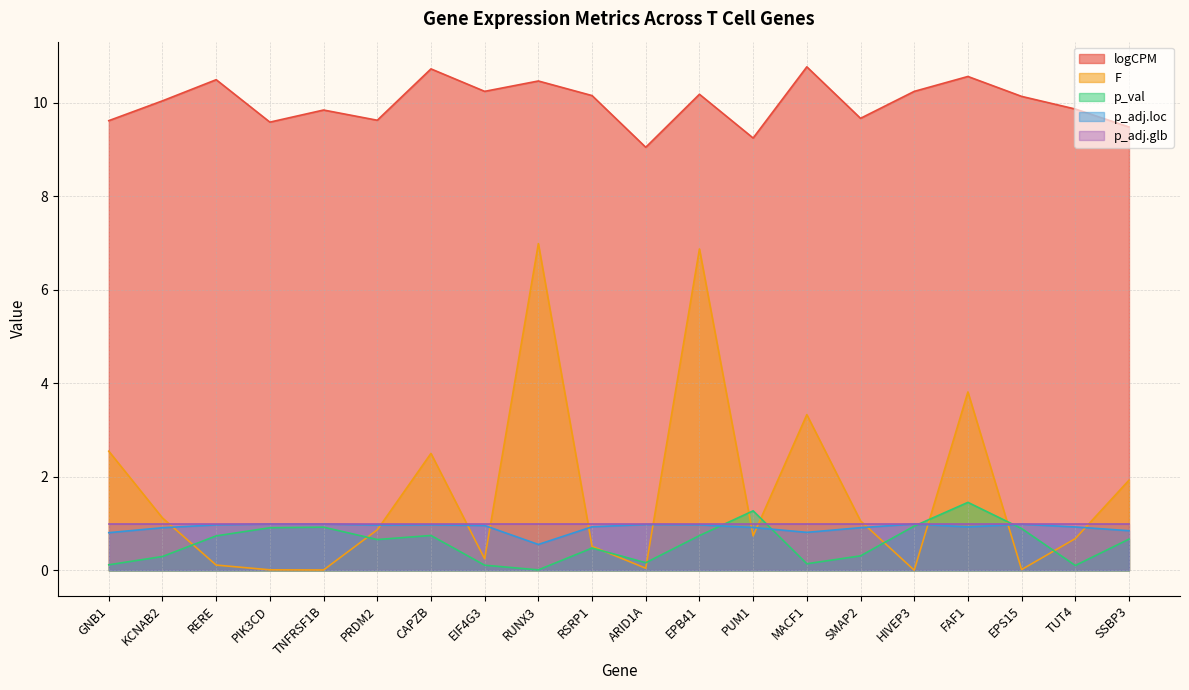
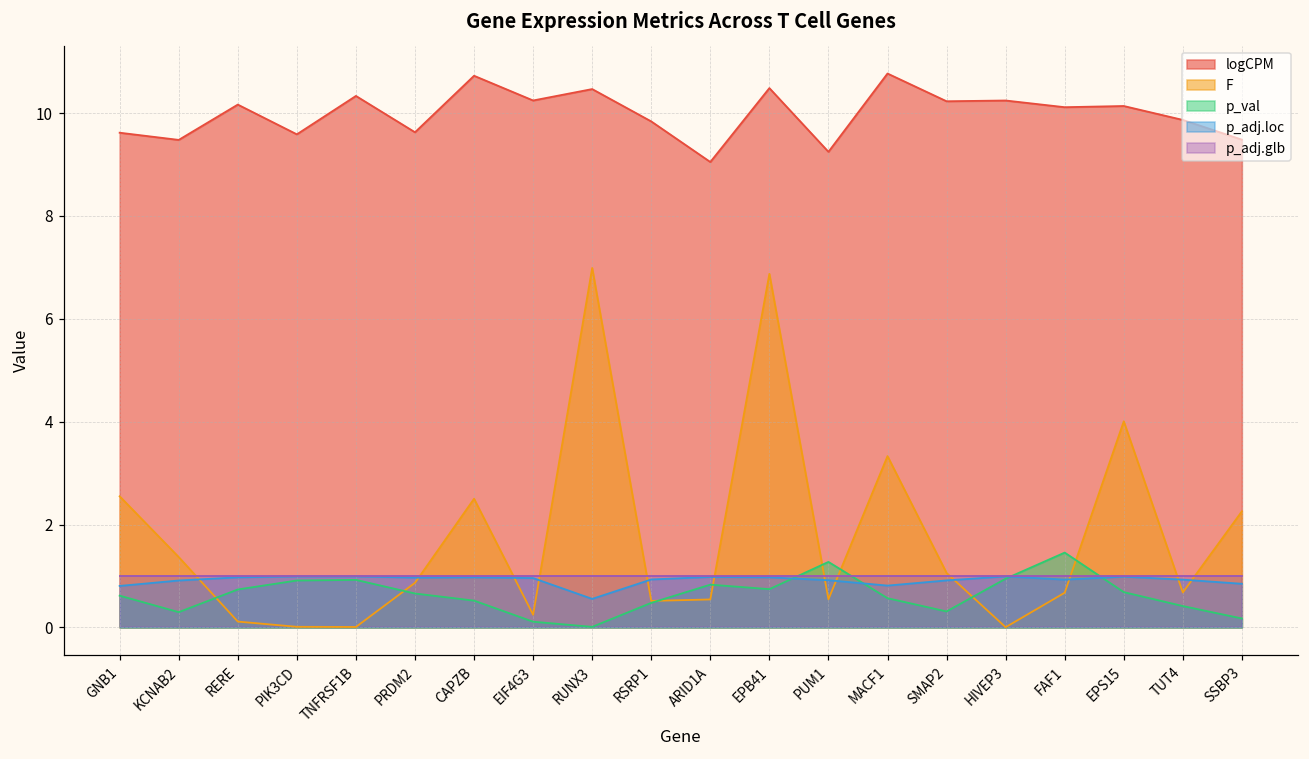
p_val, GNB1: 0.1 -> 0.6
logCPM, KCNAB2: 10.0 -> 9.5
F, KCNAB2: 1.1 -> 1.4
logCPM, RERE: 10.5 -> 10.2
logCPM, TNFRSF1B: 9.8 -> 10.3
p_val, CAPZB: 0.7 -> 0.5
logCPM, RSRP1: 10.2 -> 9.8
F, ARID1A: 0.0 -> 0.5
p_val, ARID1A: 0.2 -> 0.8
logCPM, EPB41: 10.2 -> 10.5
F, PUM1: 0.7 -> 0.5
p_val, MACF1: 0.1 -> 0.6
logCPM, SMAP2: 9.7 -> 10.2
logCPM, FAF1: 10.6 -> 10.1
F, FAF1: 3.8 -> 0.7
F, EPS15: 0.0 -> 4.0
p_val, EPS15: 0.9 -> 0.7
p_val, TUT4: 0.1 -> 0.4
F, SSBP3: 1.9 -> 2.3
p_val, SSBP3: 0.7 -> 0.2
